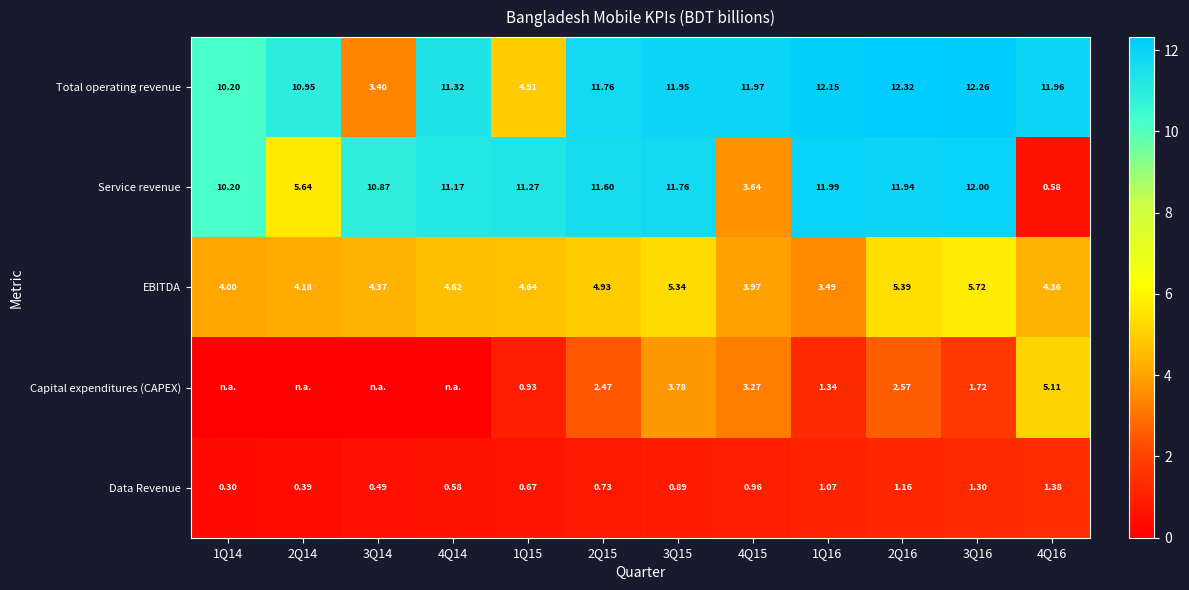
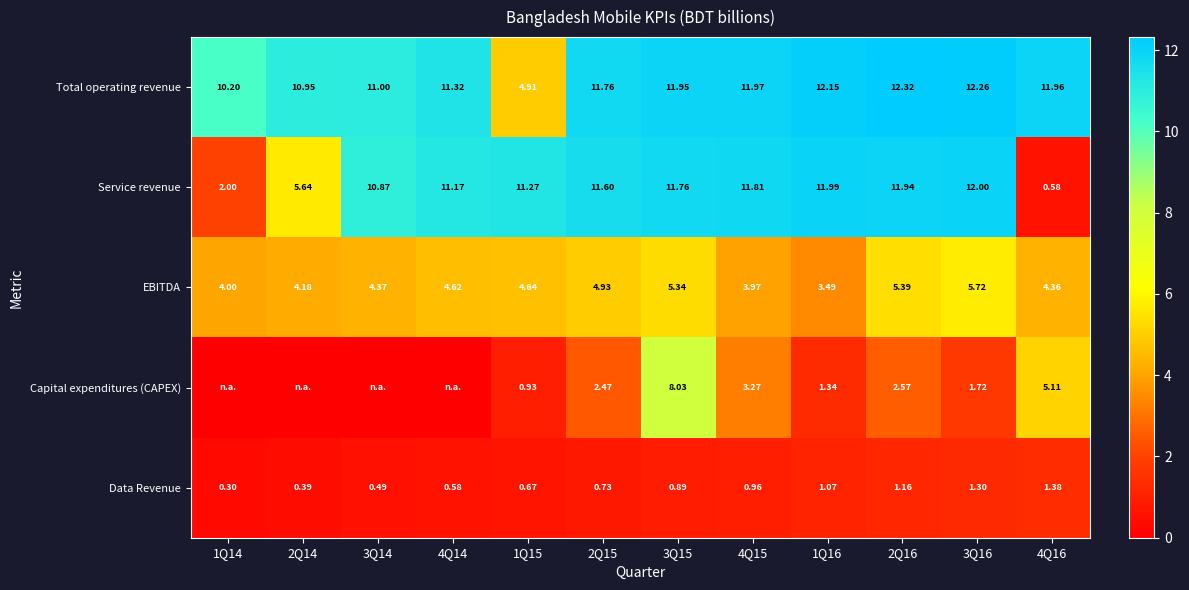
Total operating revenue, 3Q14: 3.40 -> 11.00
Service revenue, 1Q14: 10.20 -> 2.00
Service revenue, 4Q15: 3.64 -> 11.81
Capital expenditures (CAPEX), 3Q15: 3.78 -> 8.03
